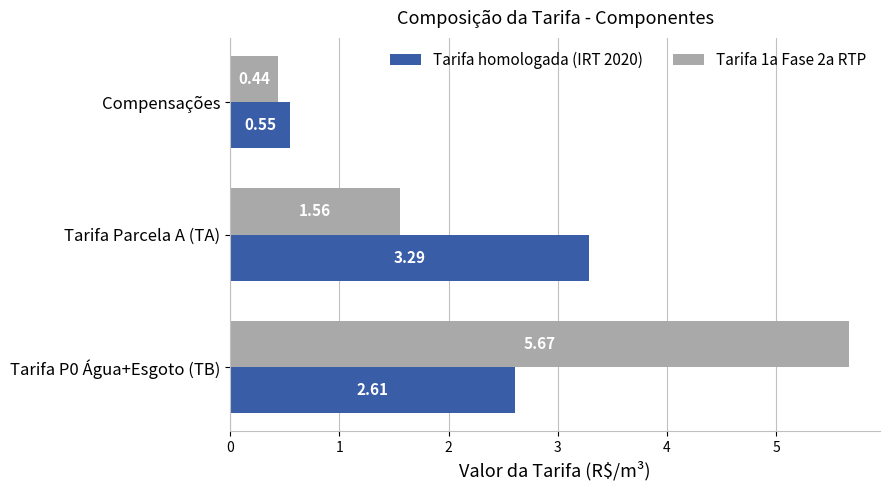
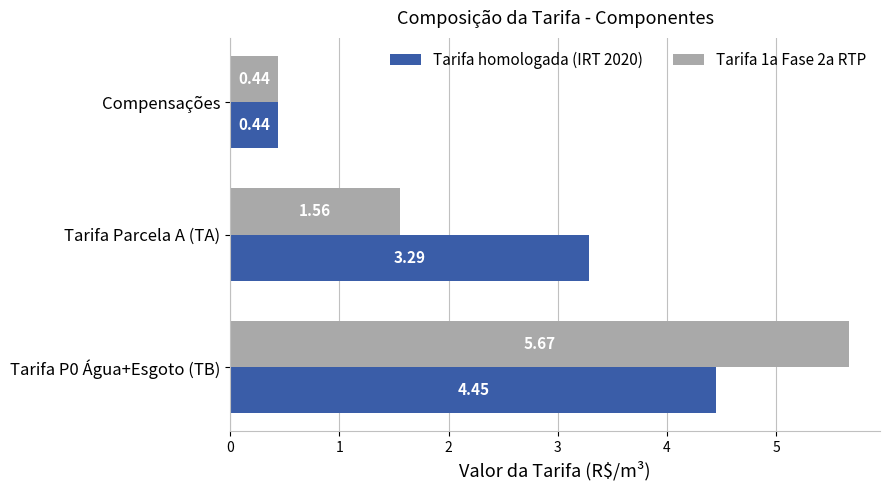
Tarifa homologada (IRT 2020), Compensações: 0.55 -> 0.44
Tarifa homologada (IRT 2020), Tarifa P0 Água+Esgoto (TB): 2.61 -> 4.45
